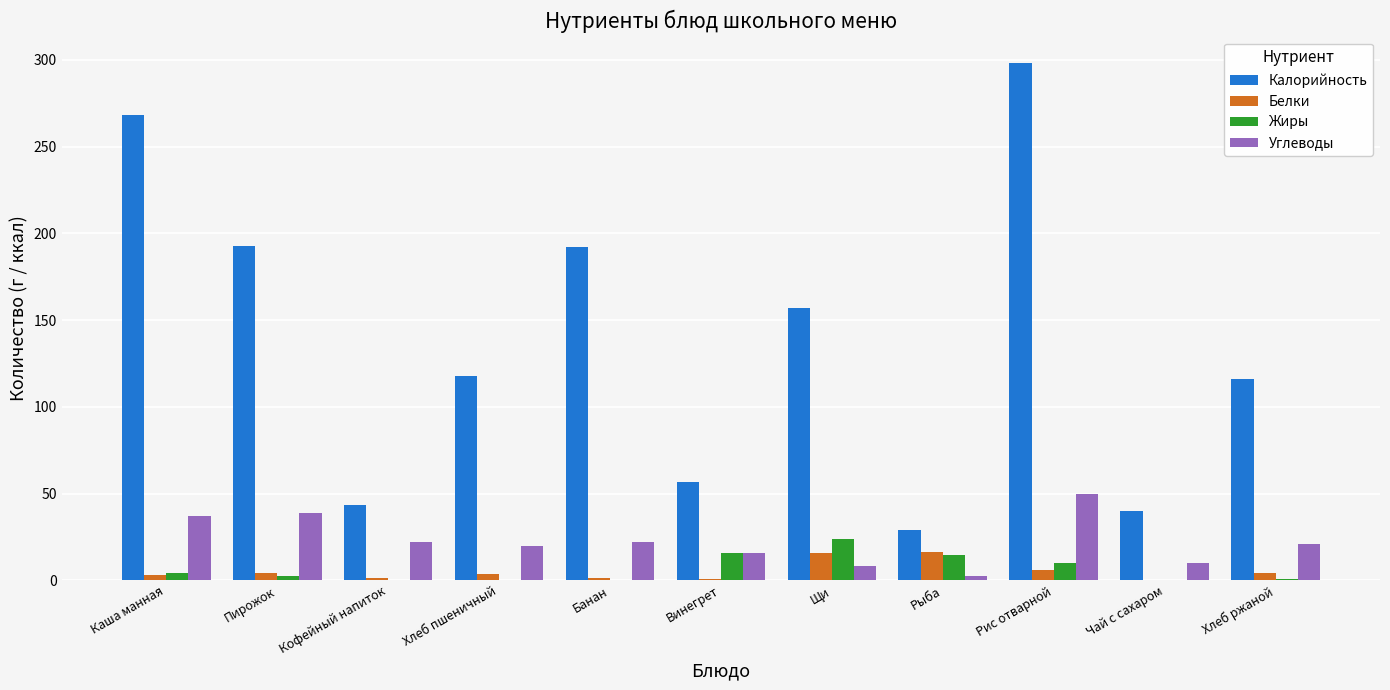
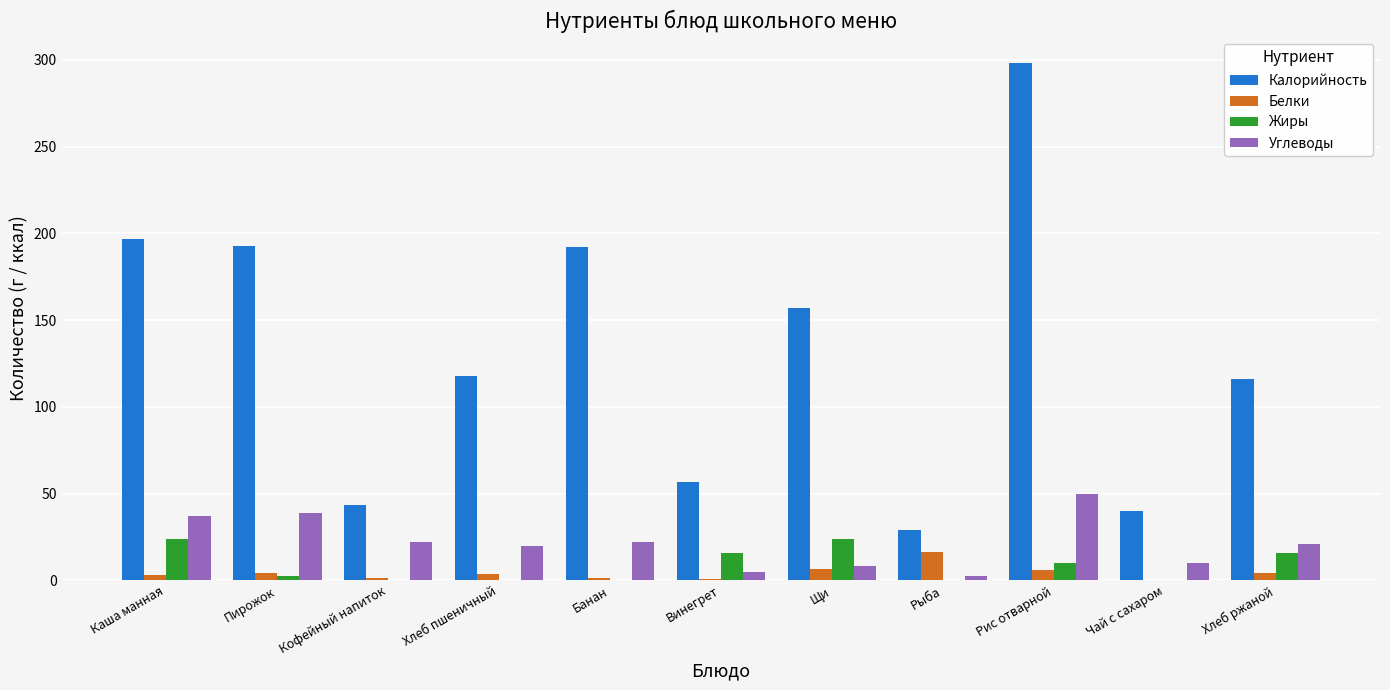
Калорийность, Каша манная: 268 -> 197
Жиры, Каша манная: 4 -> 24
Углеводы, Винегрет: 16 -> 5
Белки, Щи: 16 -> 6
Жиры, Рыба: 15 -> 0
Жиры, Хлеб ржаной: 1 -> 16
